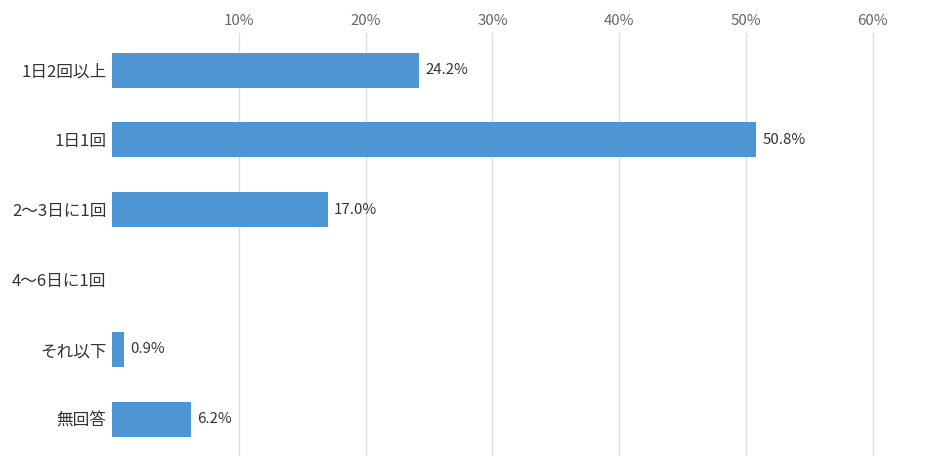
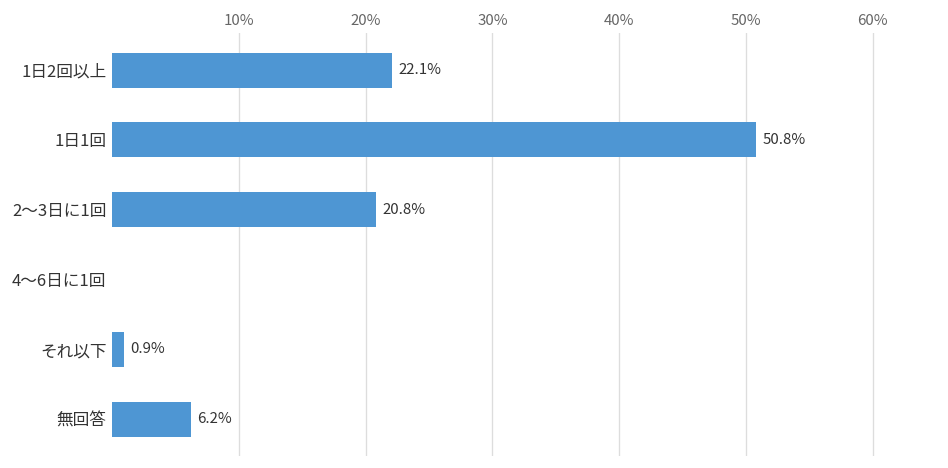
1日2回以上: 24.2% -> 22.1%
2～3日に1回: 17.0% -> 20.8%
